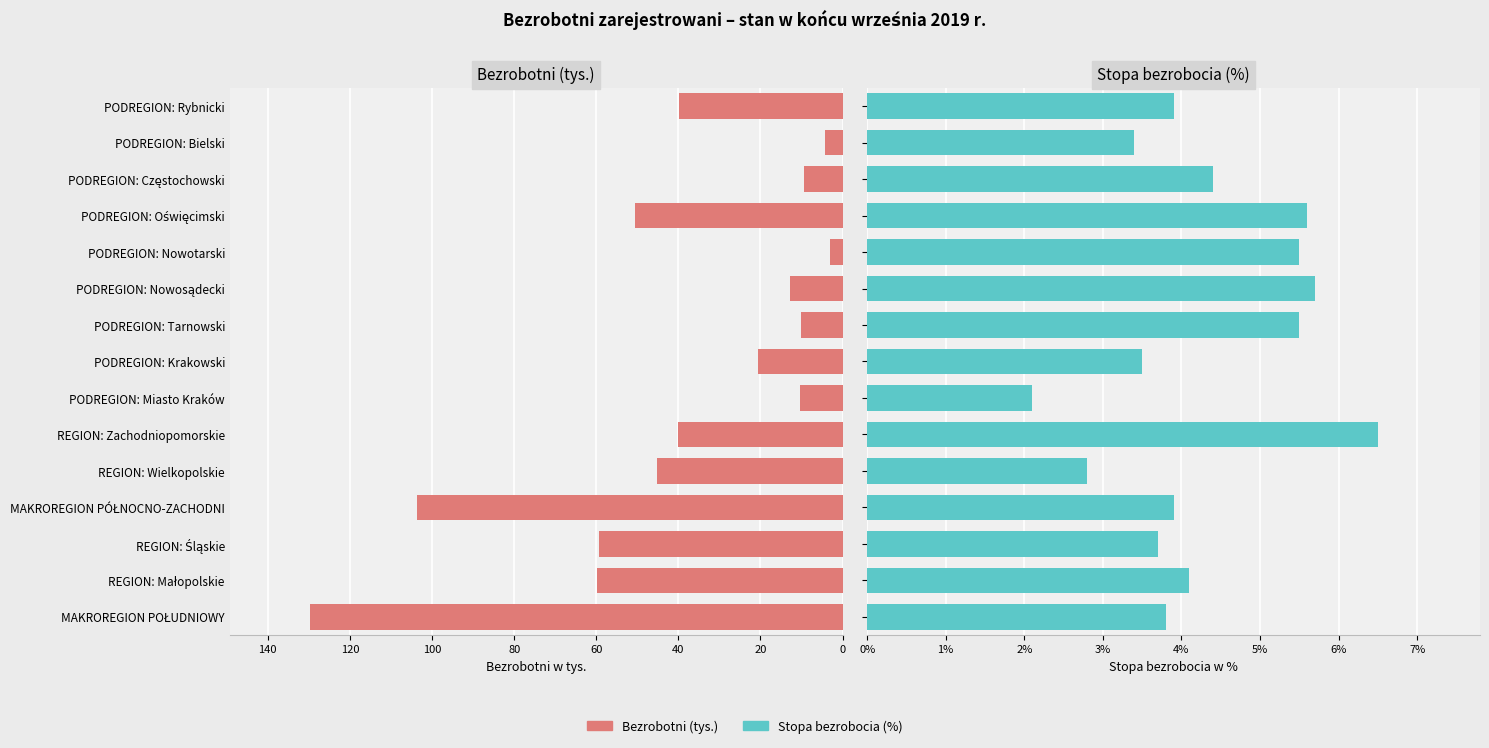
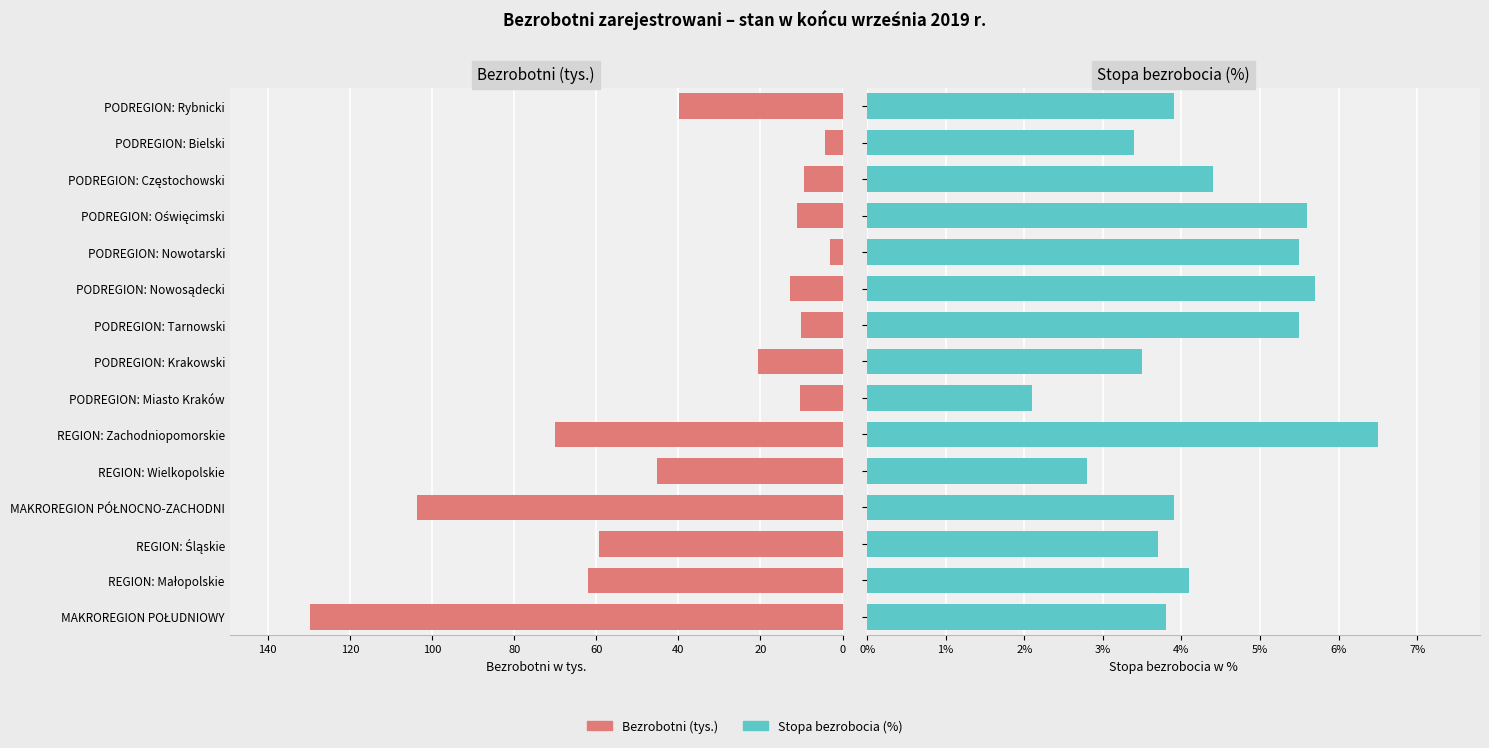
Bezrobotni (tys.), PODREGION: Oświęcimski: 51 -> 11
Bezrobotni (tys.), REGION: Zachodniopomorskie: 40 -> 70
Bezrobotni (tys.), REGION: Małopolskie: 60 -> 62
